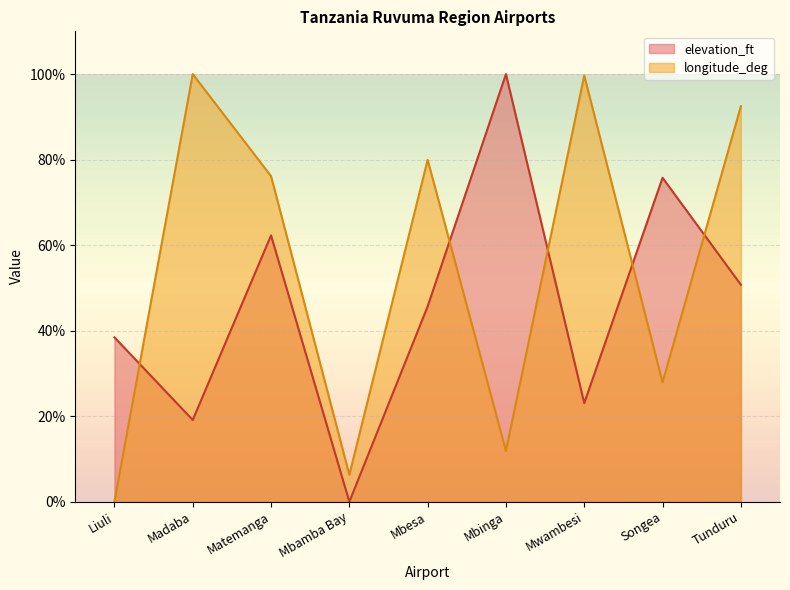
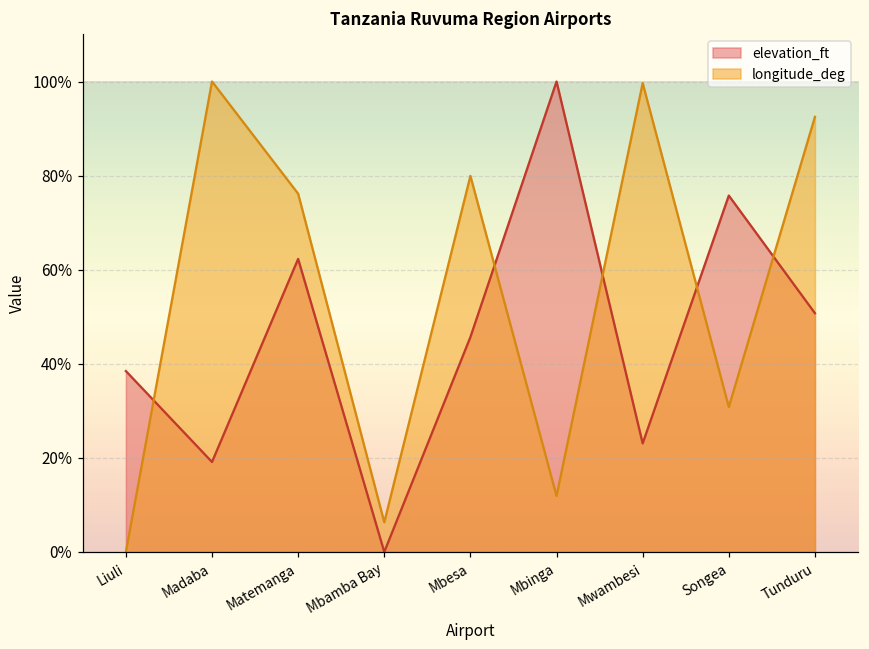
longitude_deg, Songea: 28% -> 31%
